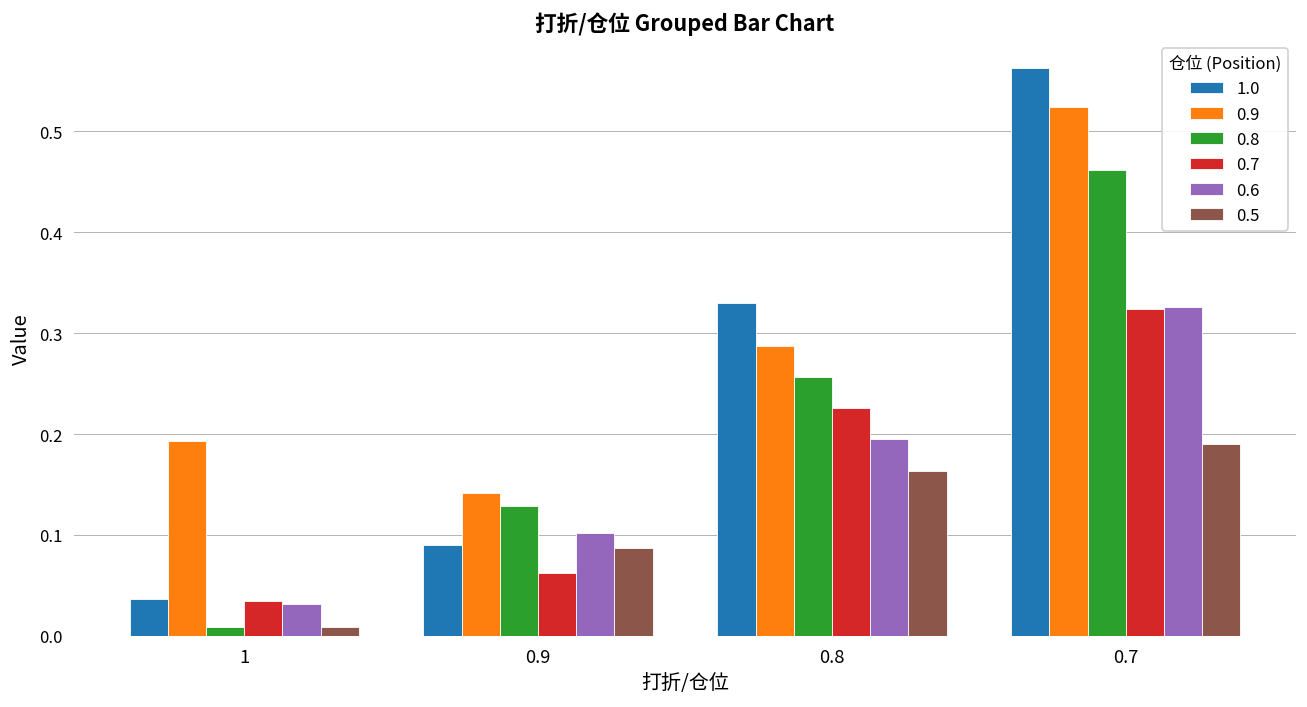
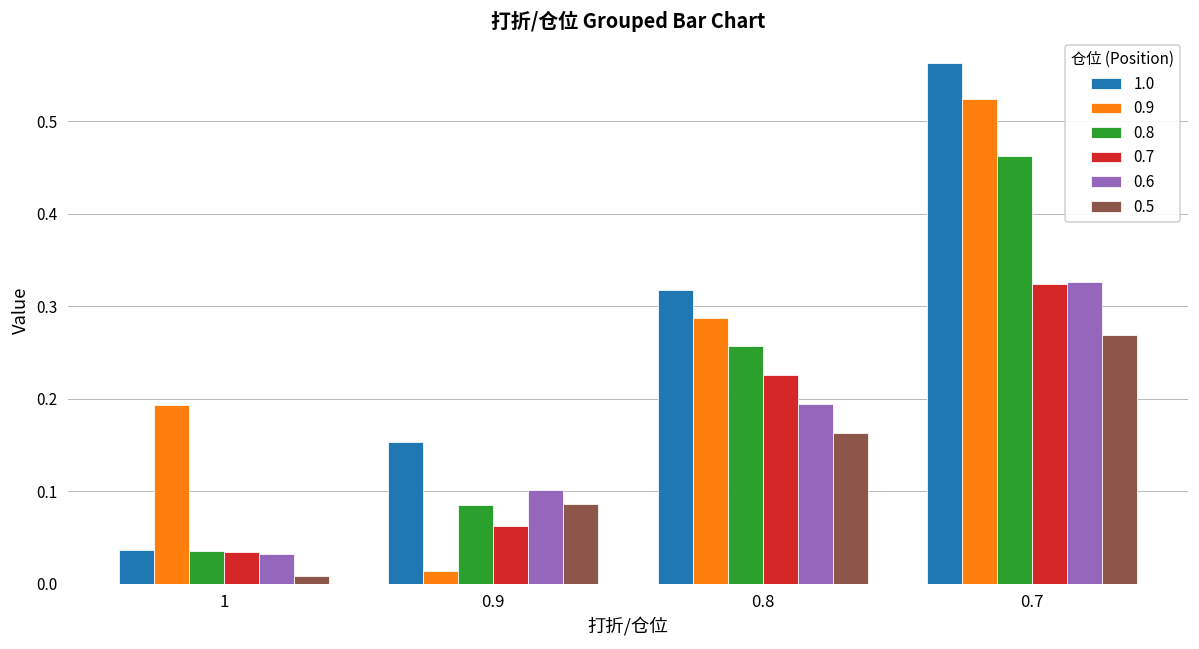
0.8, 1: 0.01 -> 0.04
1.0, 0.9: 0.09 -> 0.15
0.9, 0.9: 0.14 -> 0.01
0.8, 0.9: 0.13 -> 0.09
1.0, 0.8: 0.33 -> 0.32
0.5, 0.7: 0.19 -> 0.27
